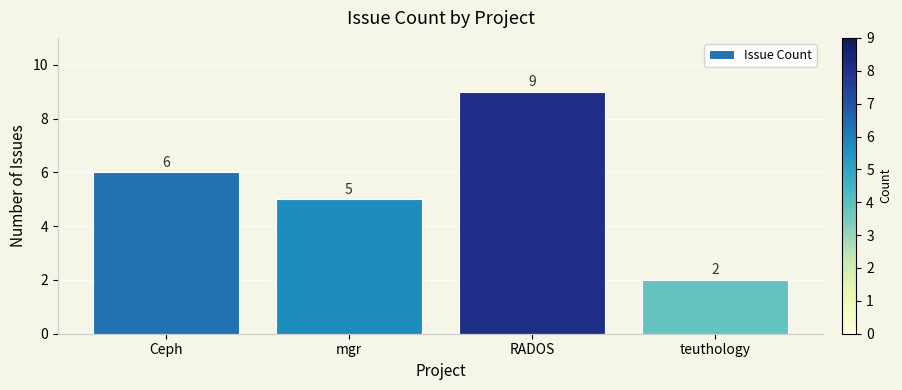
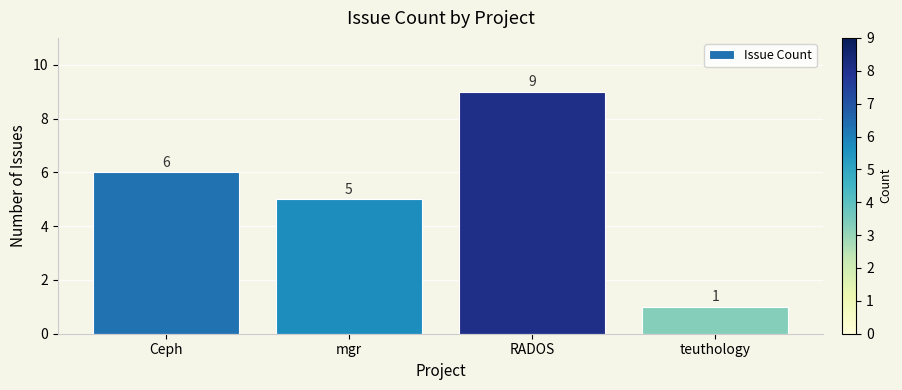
teuthology: 2 -> 1
